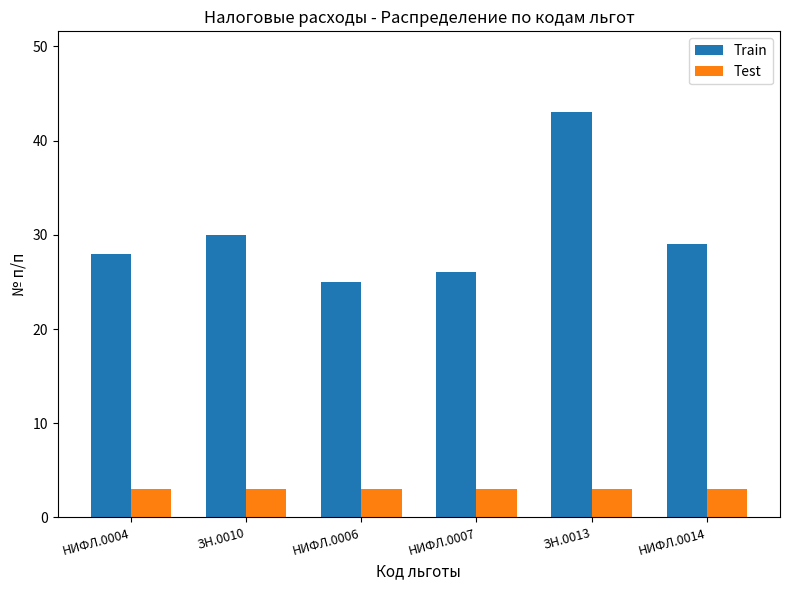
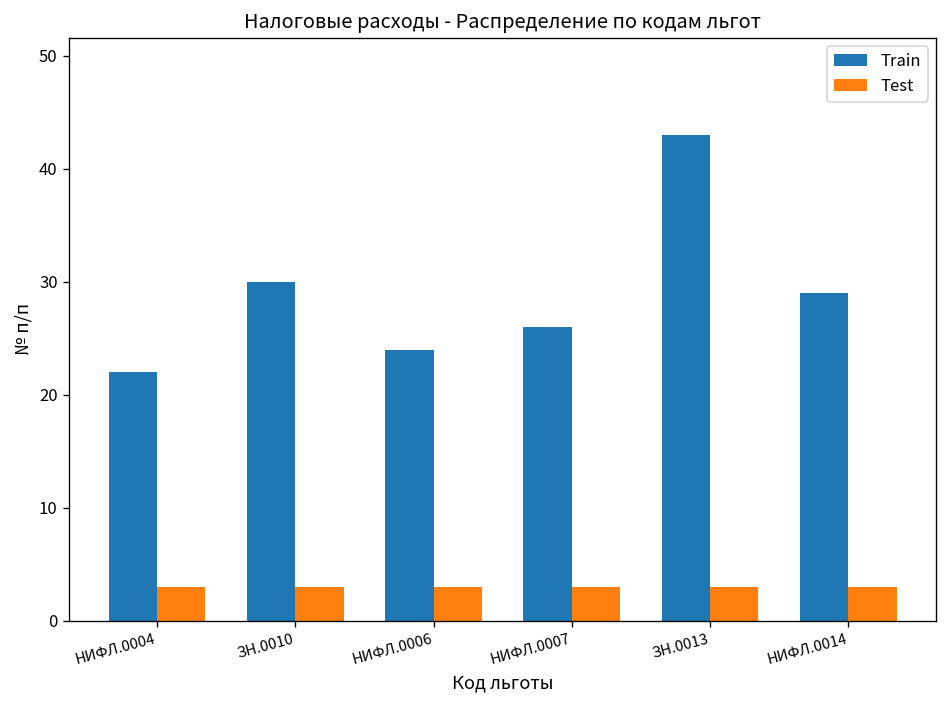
Train, НИФЛ.0004: 28 -> 22
Train, НИФЛ.0006: 25 -> 24
